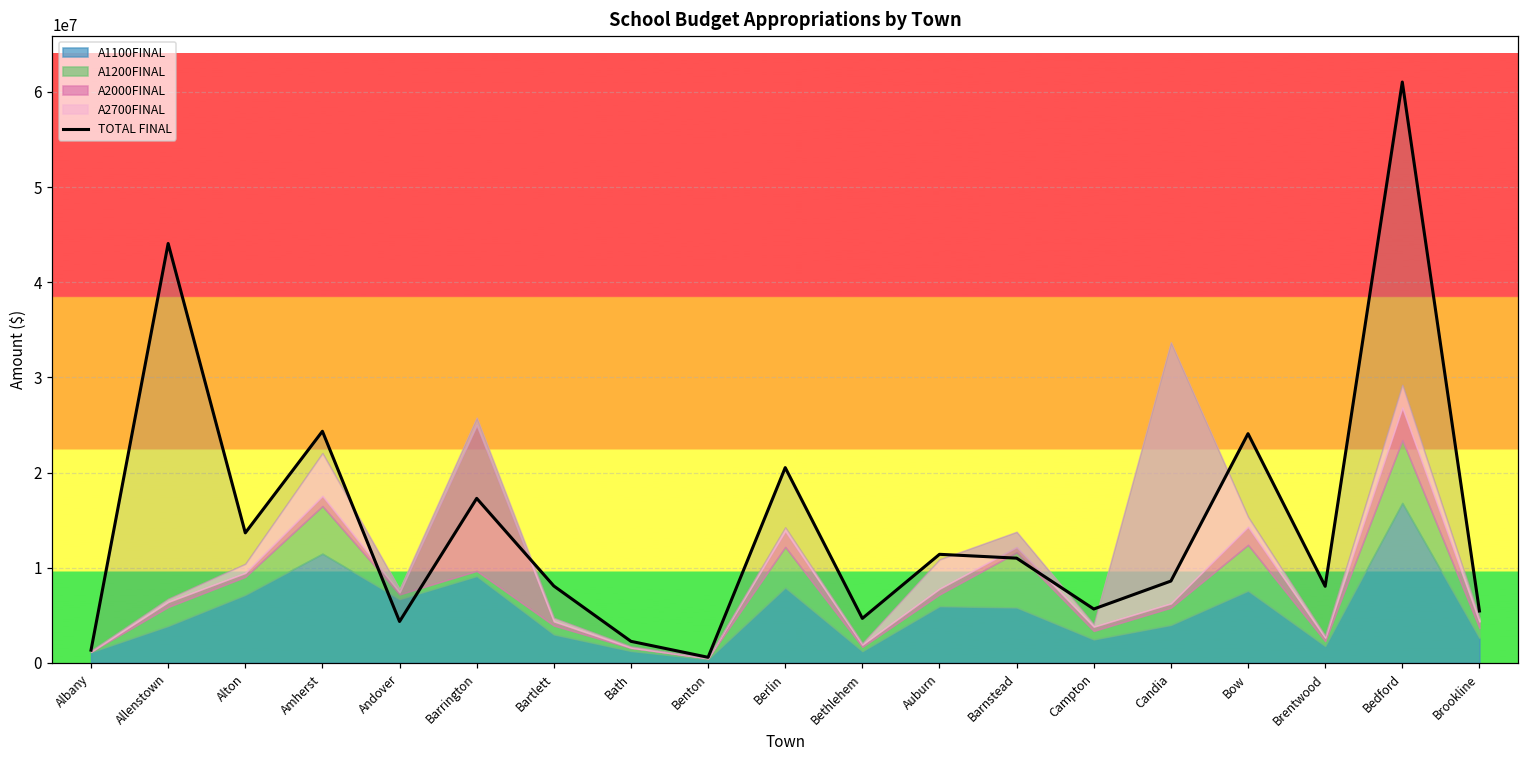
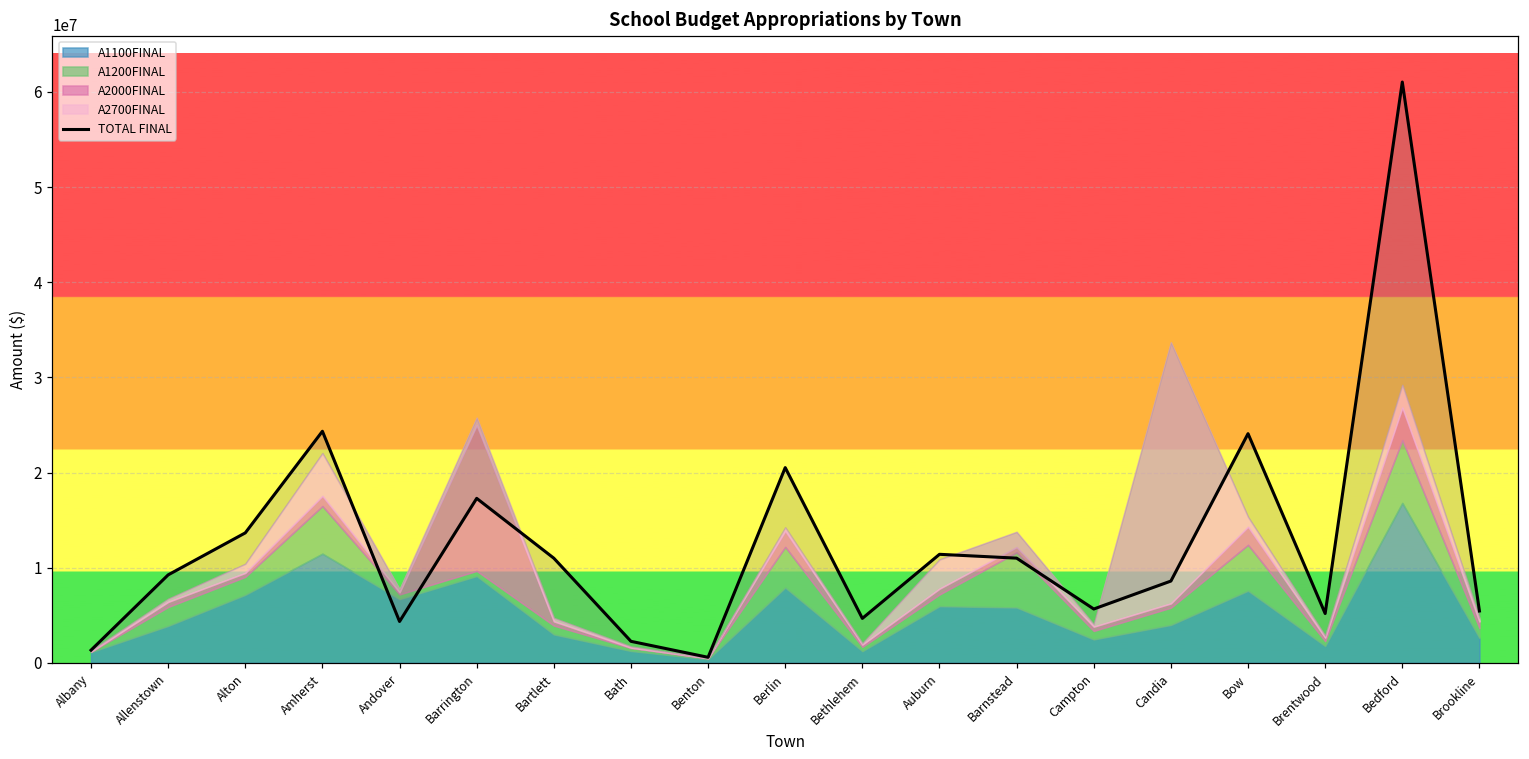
TOTAL FINAL, Allenstown: 44000000 -> 9000000
TOTAL FINAL, Bartlett: 8000000 -> 11000000
TOTAL FINAL, Brentwood: 8000000 -> 5000000
